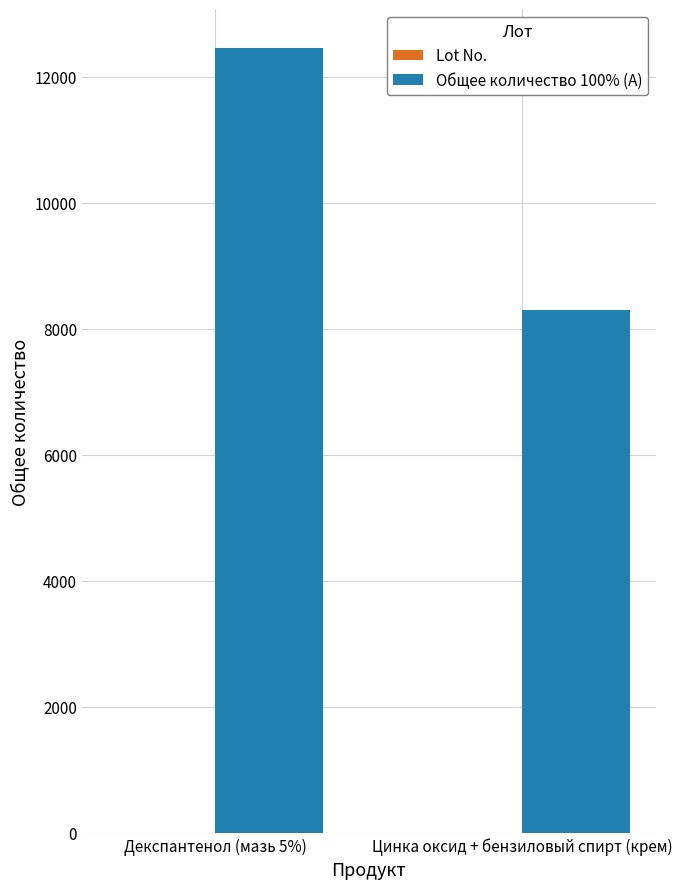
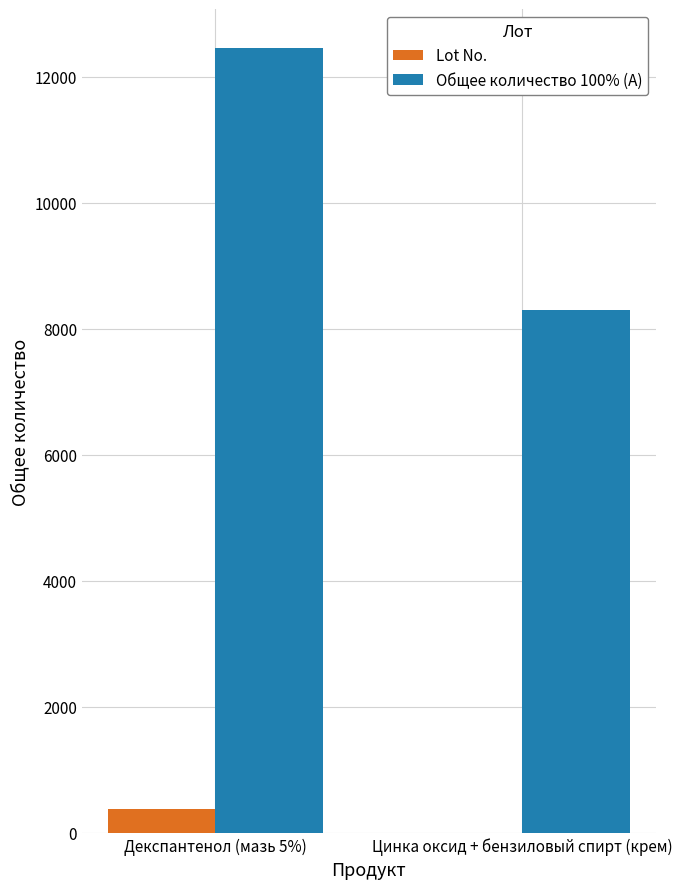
Lot No., Декспантенол (мазь 5%): 0 -> 400
